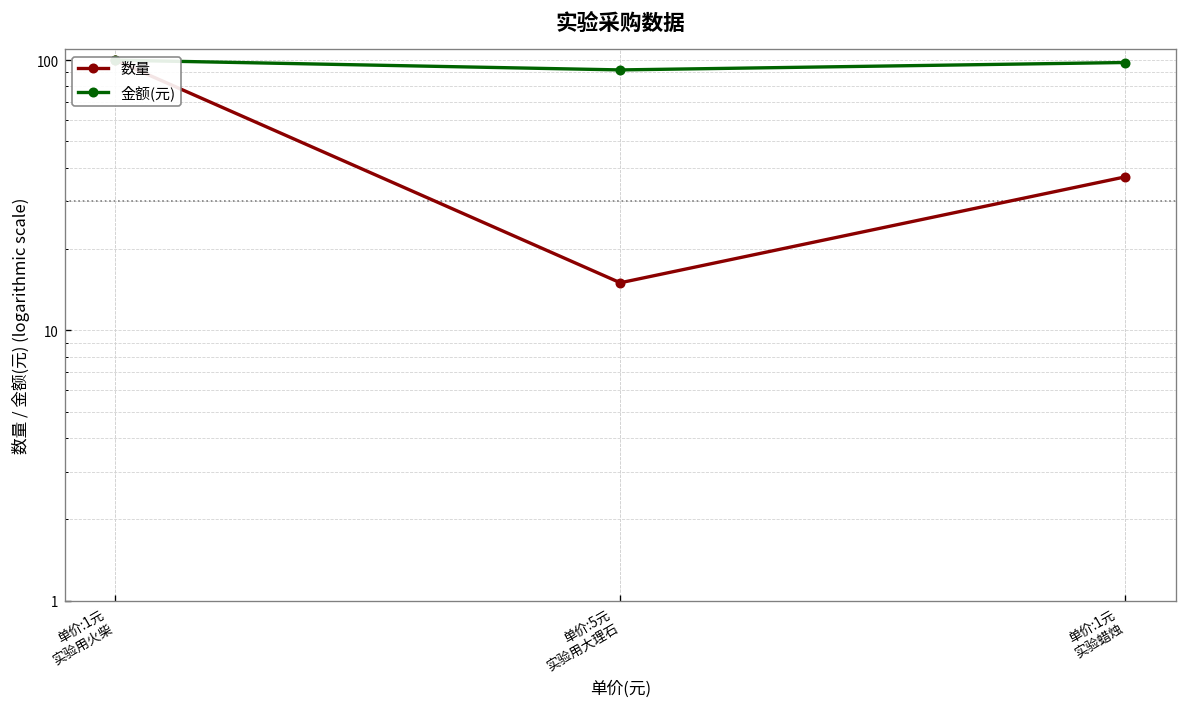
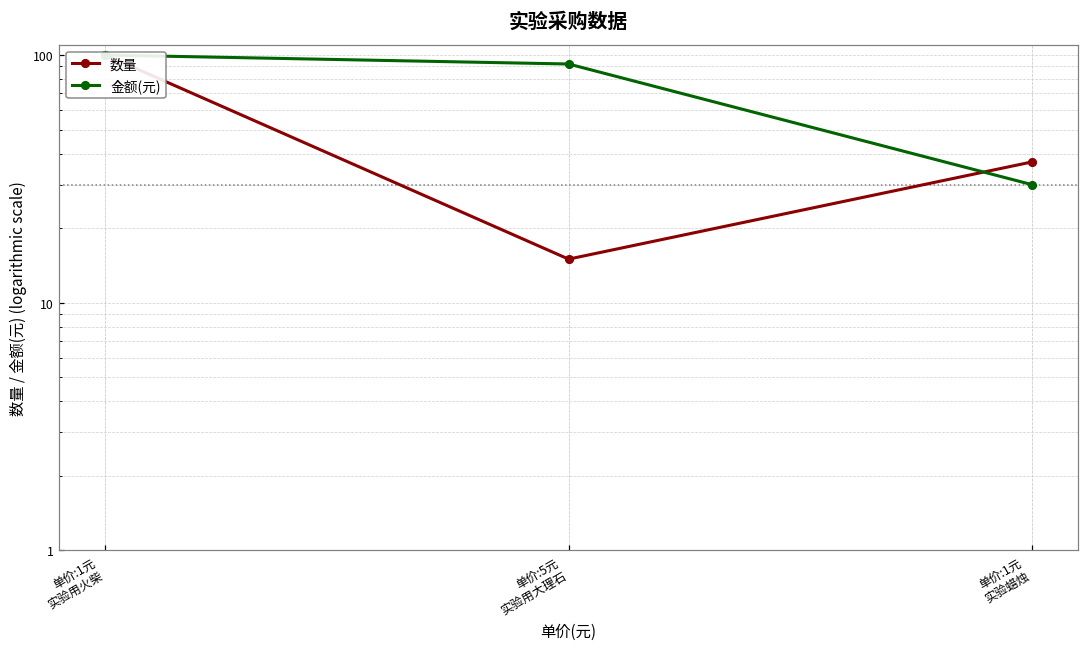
金额(元), 单价:1元 实验蜡烛: 100 -> 30
